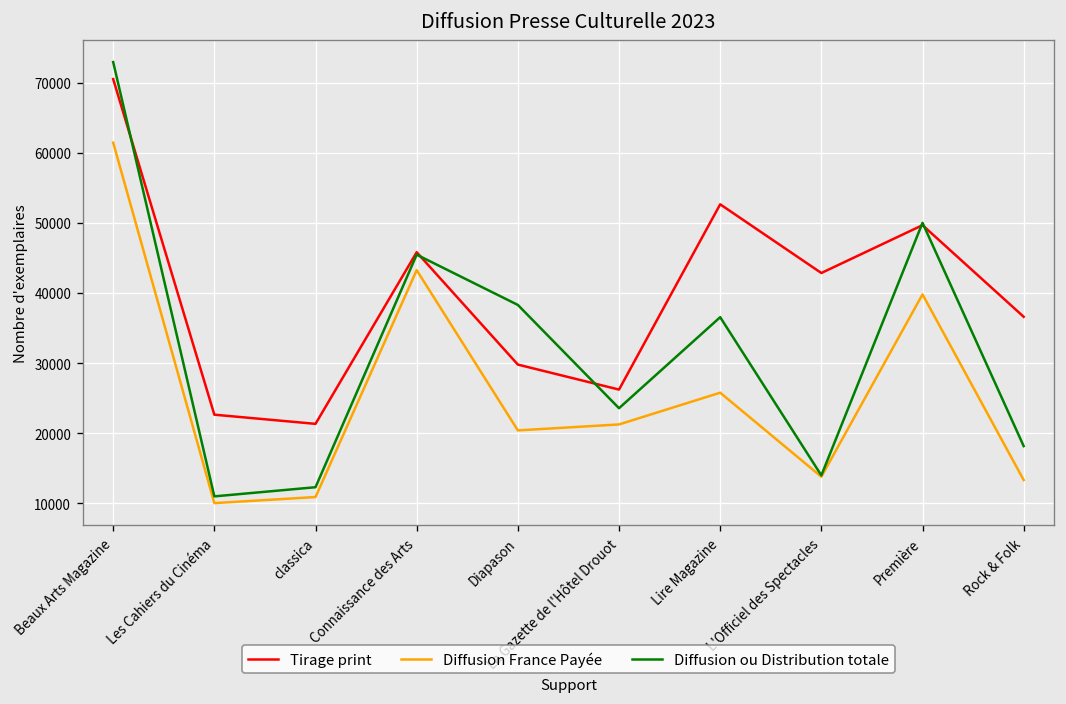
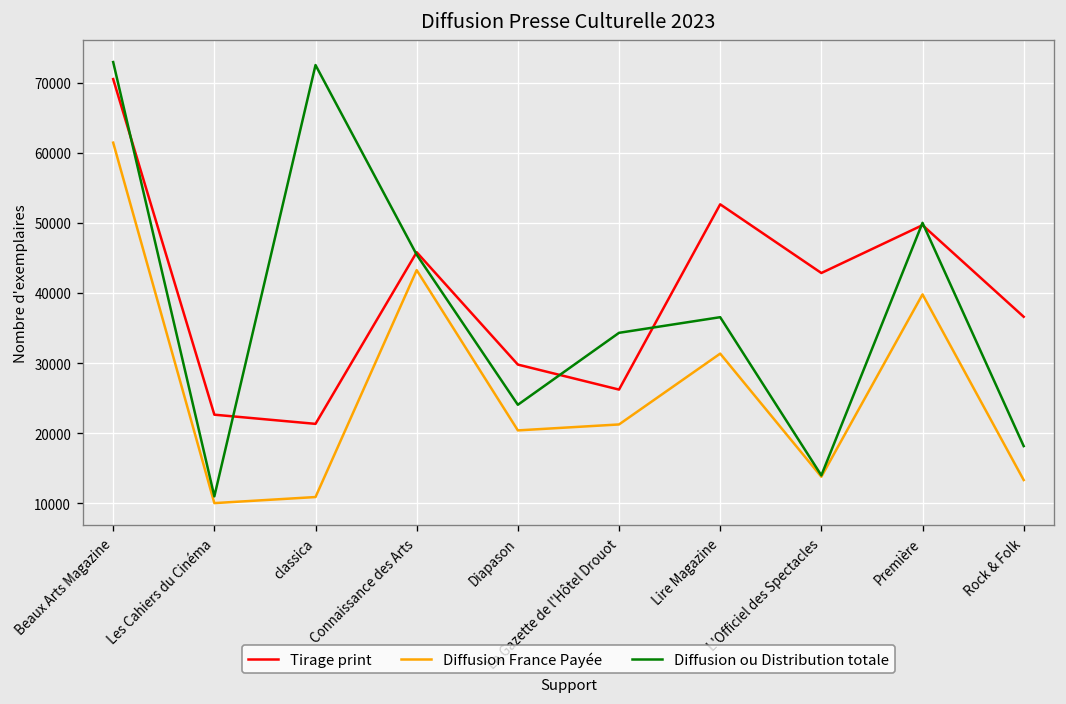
Diffusion ou Distribution totale, classica: 12000 -> 72000
Diffusion ou Distribution totale, Diapason: 38000 -> 24000
Diffusion ou Distribution totale, La Gazette de l'Hôtel Drouot: 24000 -> 34000
Diffusion France Payée, Lire Magazine: 26000 -> 31000
